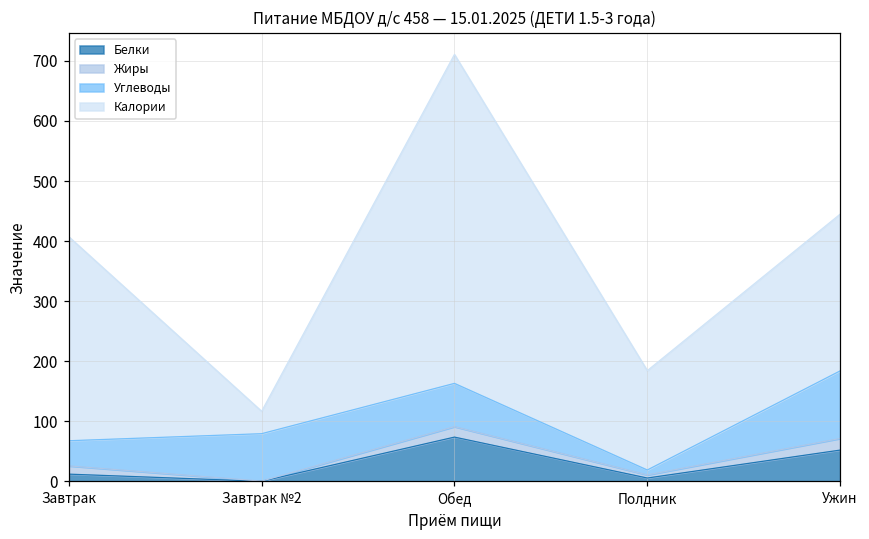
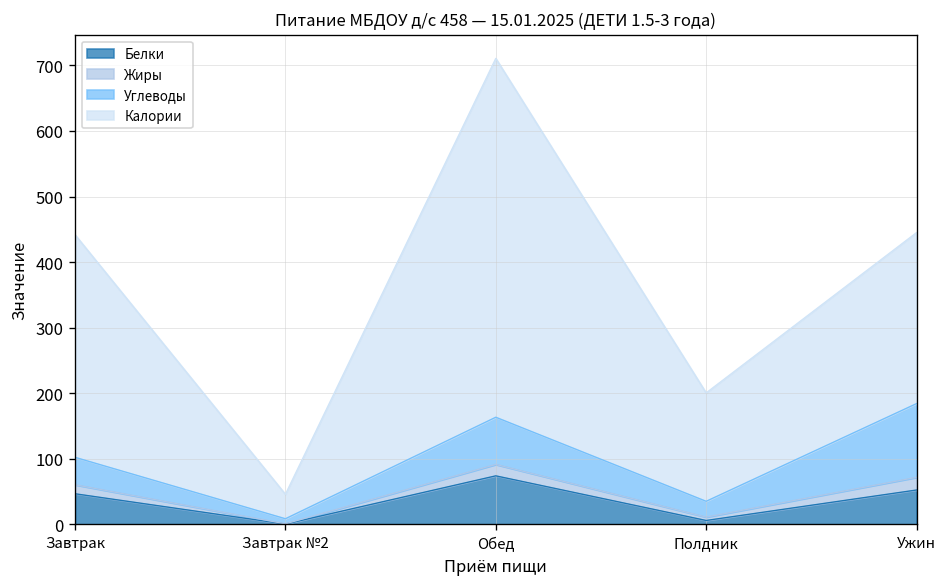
Белки, Завтрак: 10 -> 50
Углеводы, Завтрак №2: 80 -> 10
Углеводы, Полдник: 10 -> 20
